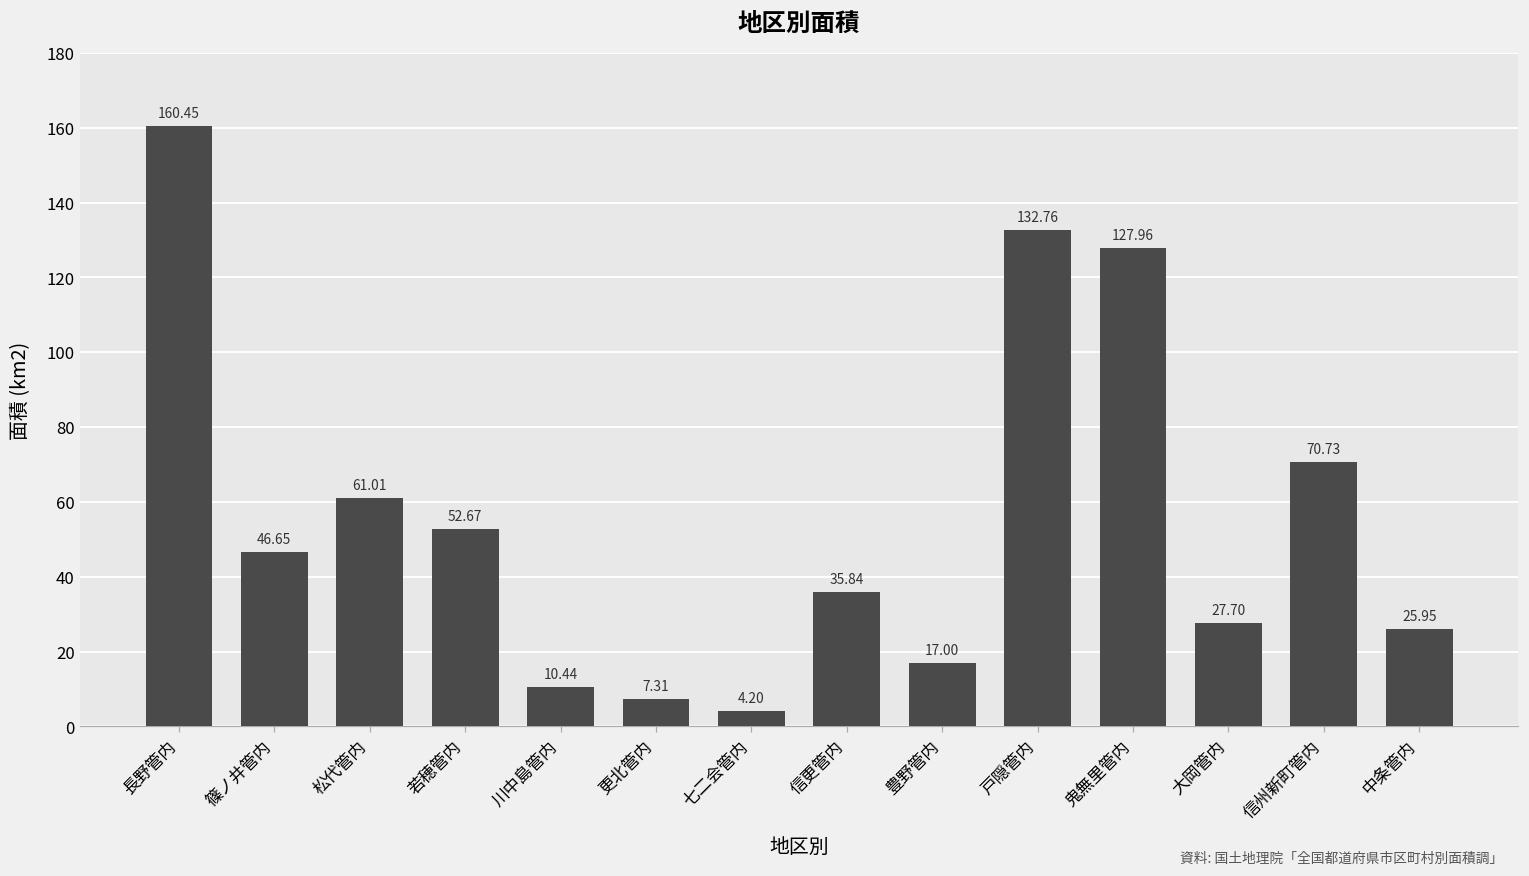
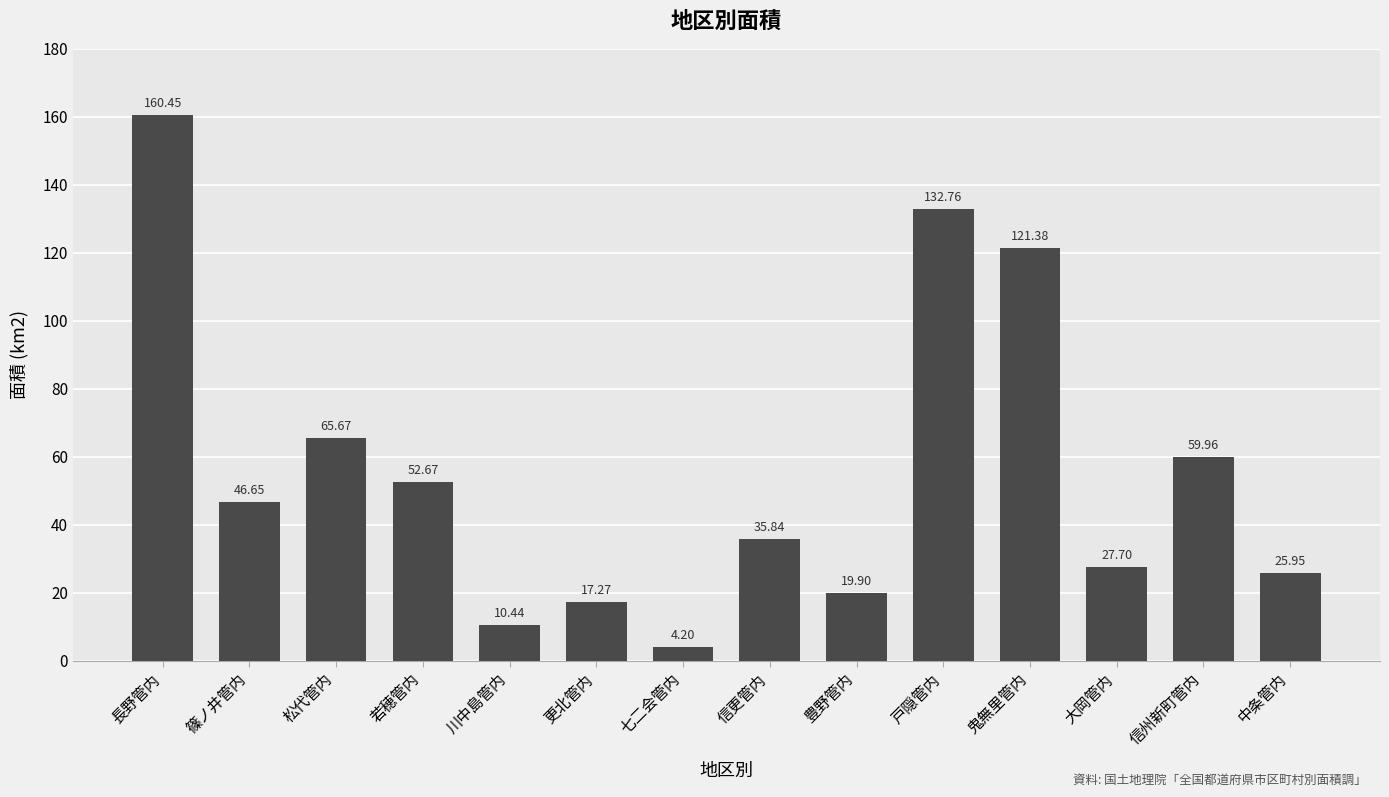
松代管内: 61.01 -> 65.67
更北管内: 7.31 -> 17.27
豊野管内: 17.00 -> 19.90
鬼無里管内: 127.96 -> 121.38
信州新町管内: 70.73 -> 59.96
